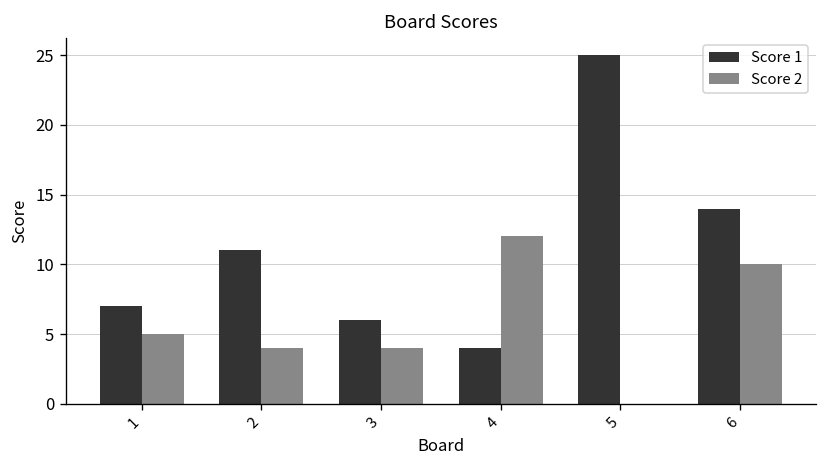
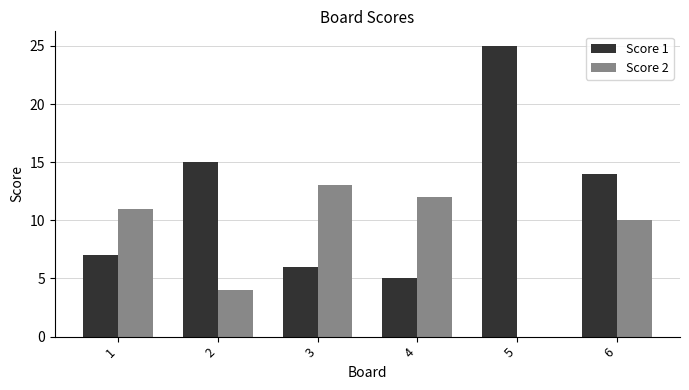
Score 2, 1: 5 -> 11
Score 1, 2: 11 -> 15
Score 2, 3: 4 -> 13
Score 1, 4: 4 -> 5
